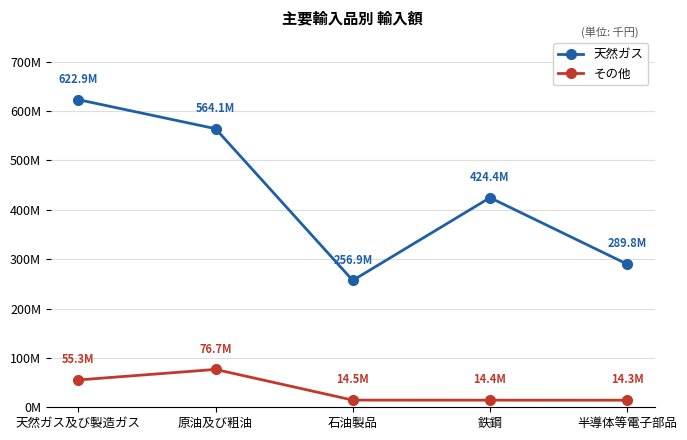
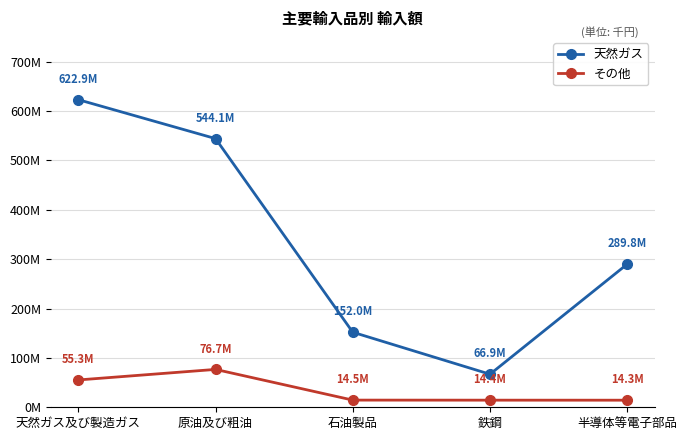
天然ガス, 原油及び粗油: 564.1M -> 544.1M
天然ガス, 石油製品: 256.9M -> 152.0M
天然ガス, 鉄鋼: 424.4M -> 66.9M
